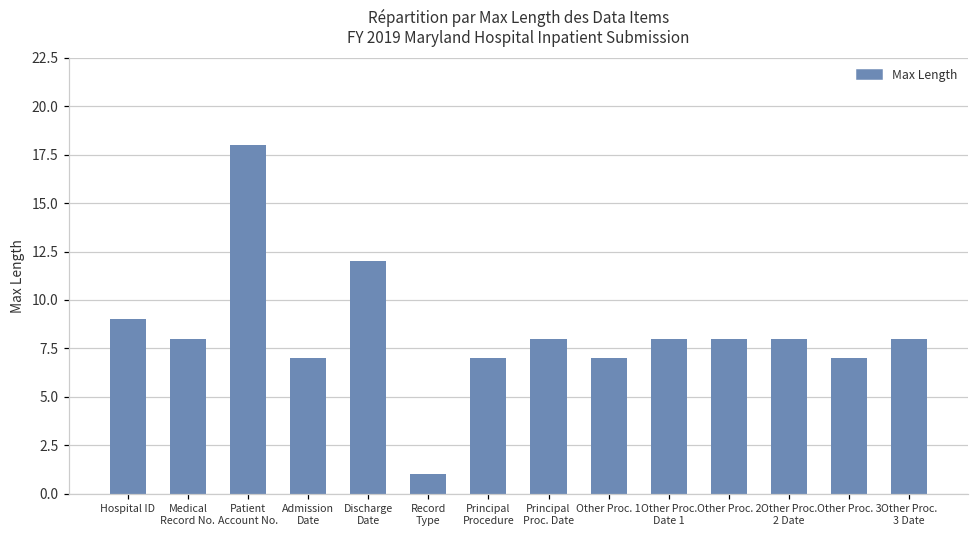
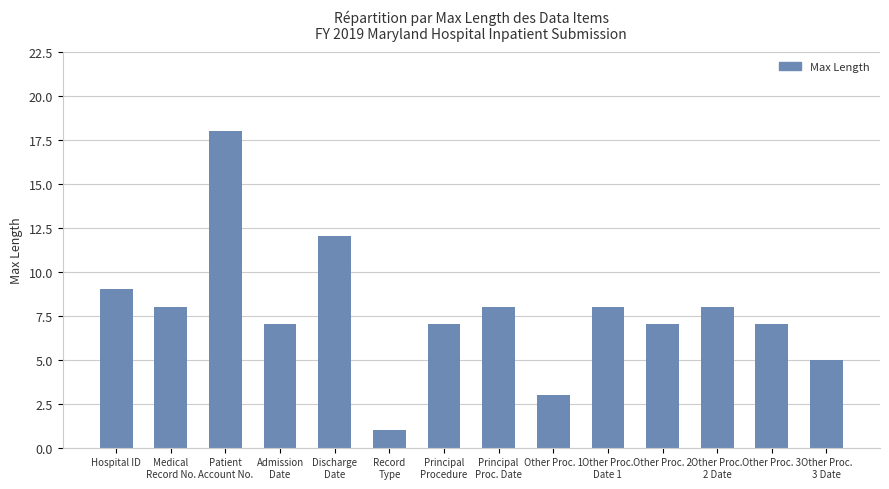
Other Proc. 1: 7 -> 3
Other Proc. 2: 8 -> 7
Other Proc. 3 Date: 8 -> 5
